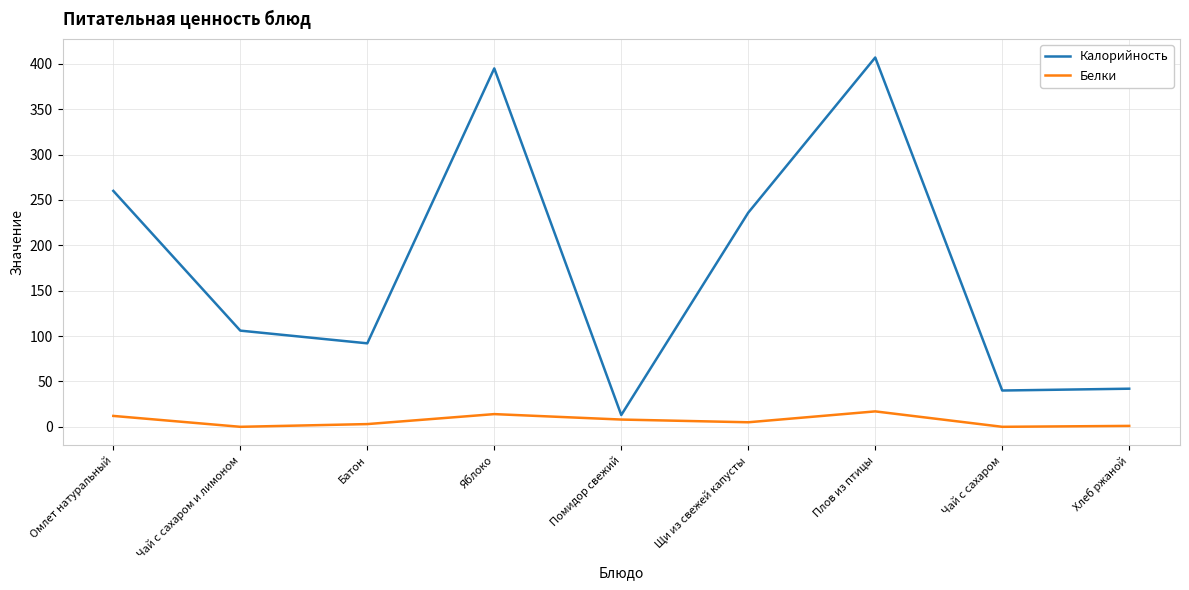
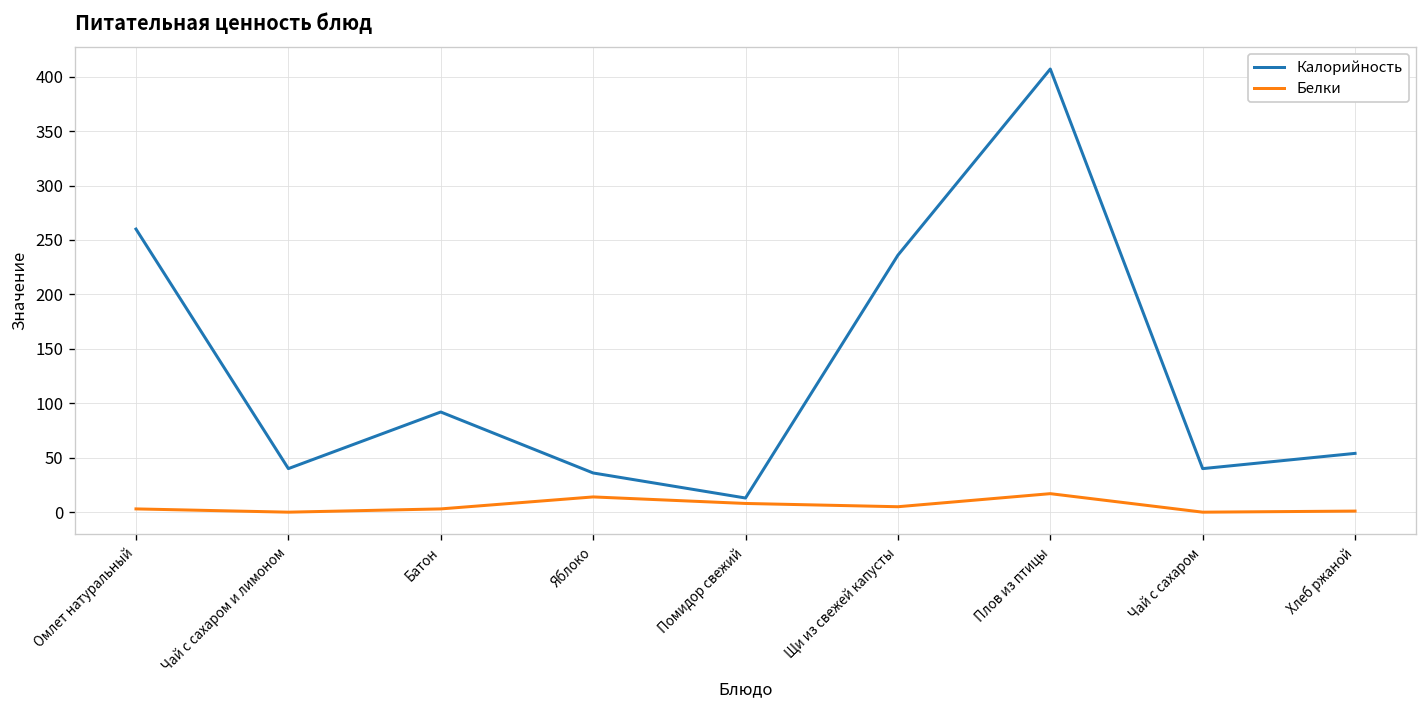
Белки, Омлет натуральный: 10 -> 0
Калорийность, Чай с сахаром и лимоном: 110 -> 40
Калорийность, Яблоко: 400 -> 40
Калорийность, Хлеб ржаной: 40 -> 50
